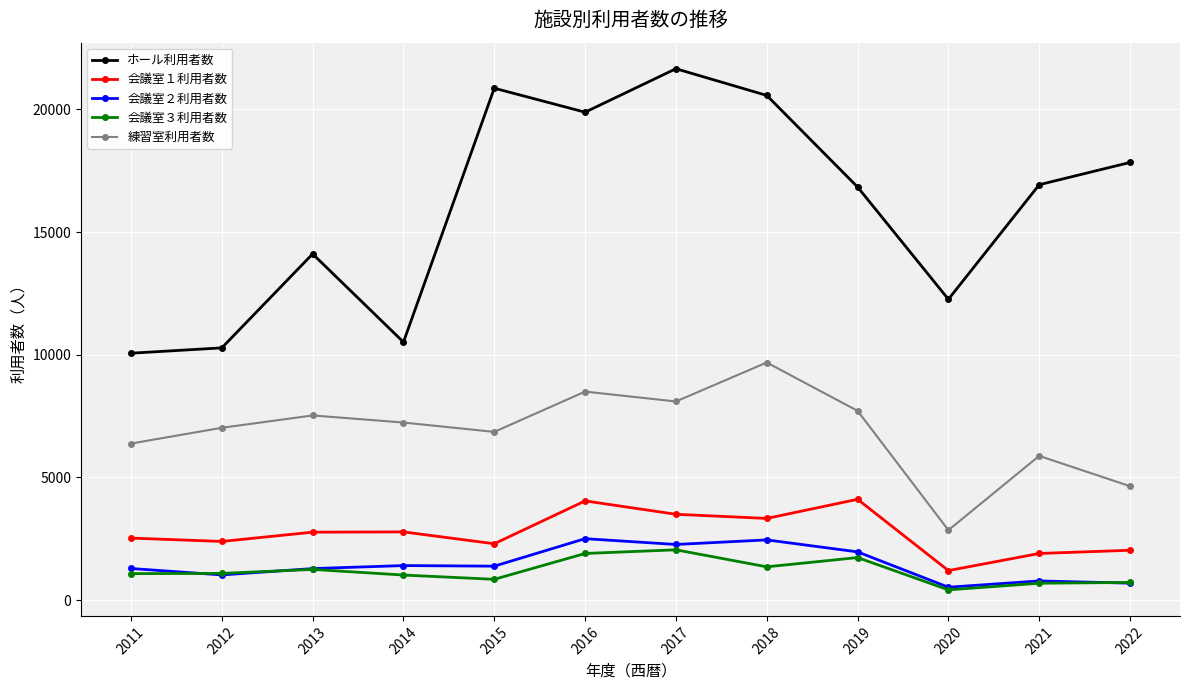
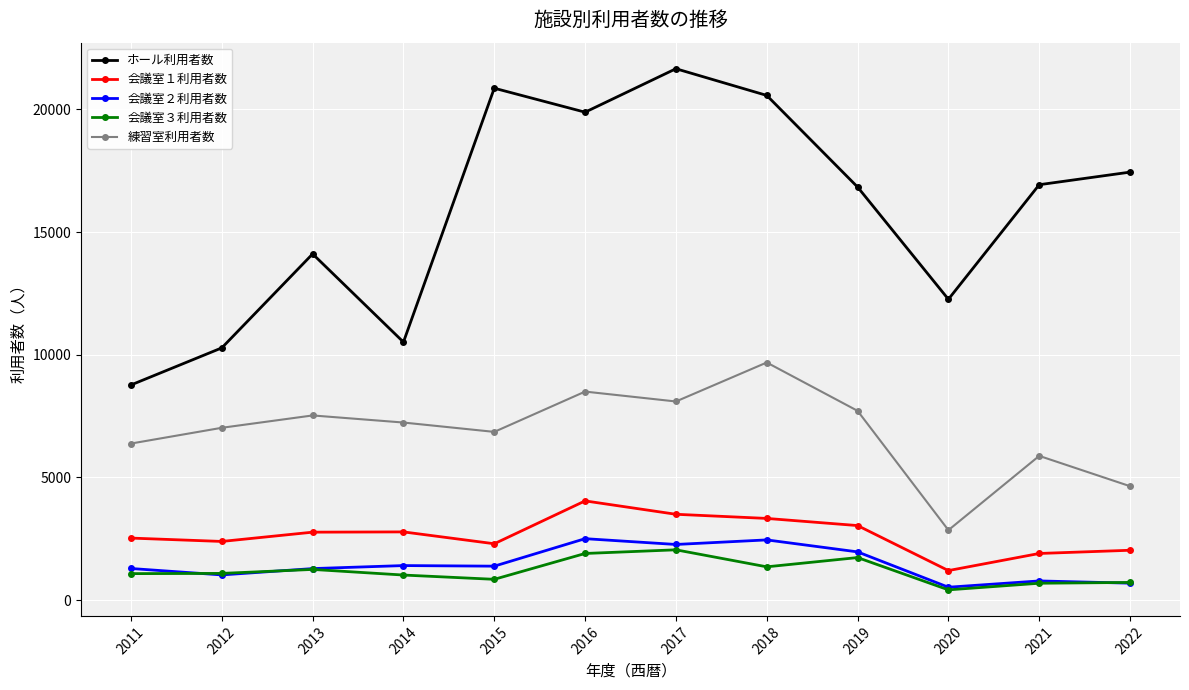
ホール利用者数, 2011: 10100 -> 8800
会議室１利用者数, 2019: 4100 -> 3000
ホール利用者数, 2022: 17800 -> 17400
